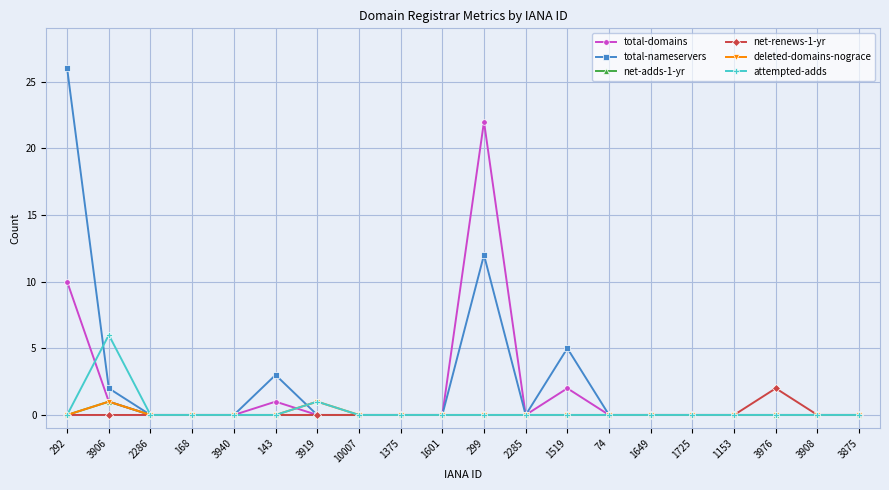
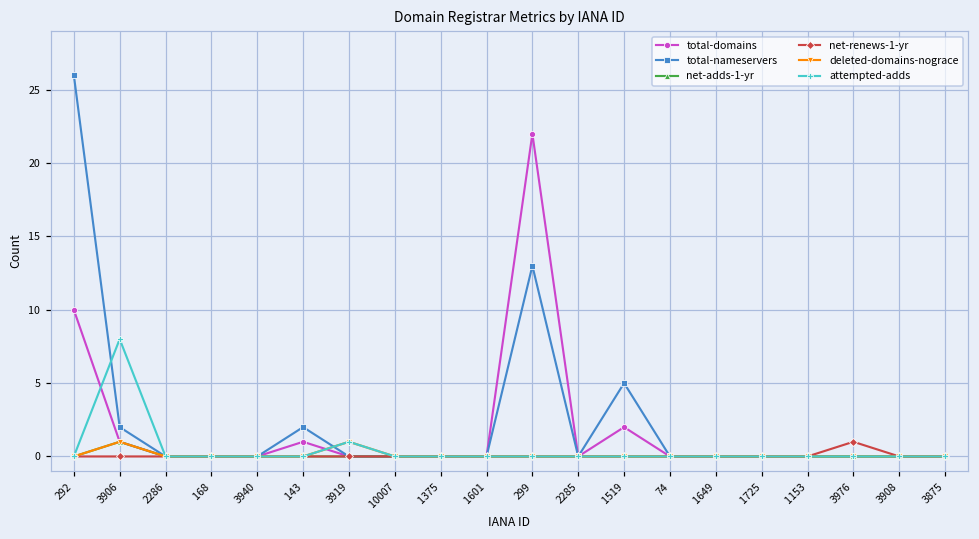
attempted-adds, 3906: 6 -> 8
total-nameservers, 143: 3 -> 2
total-nameservers, 299: 12 -> 13
net-renews-1-yr, 3976: 2 -> 1
